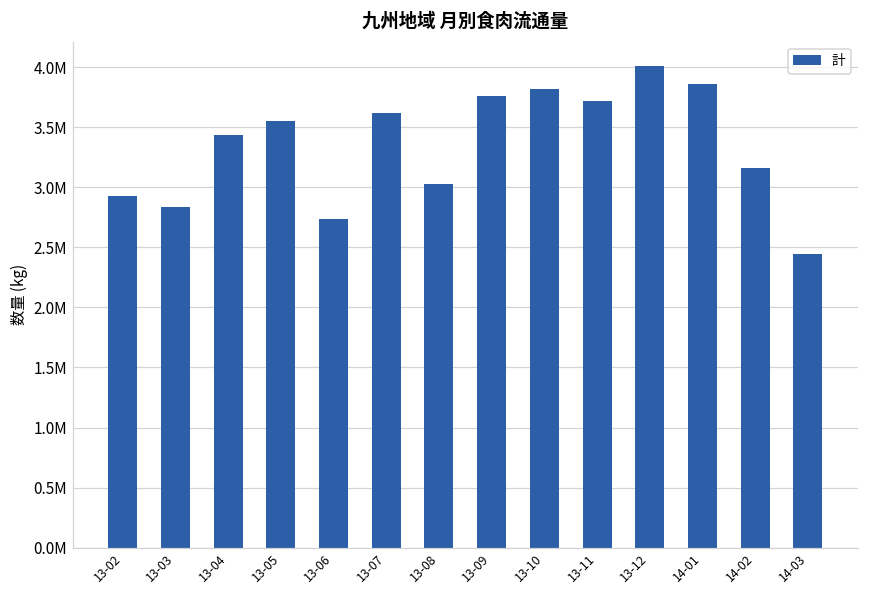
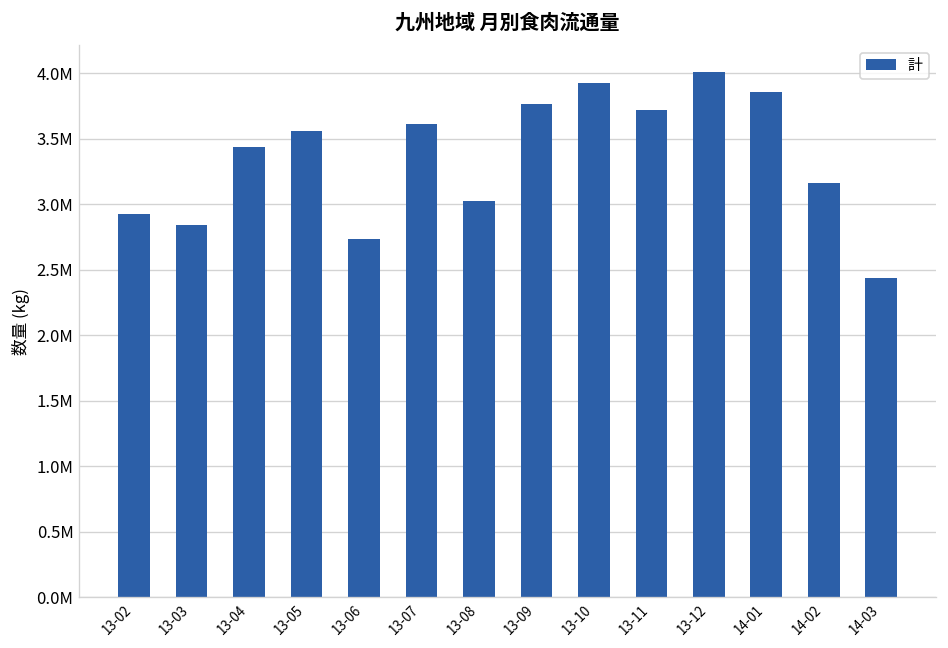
13-10: 3820000 -> 3930000
